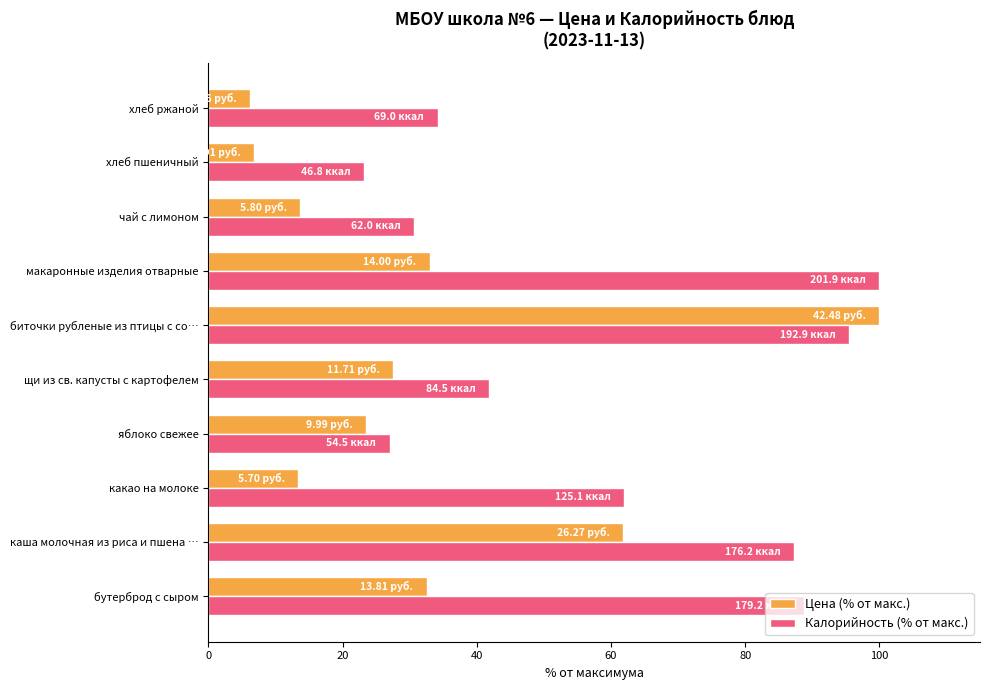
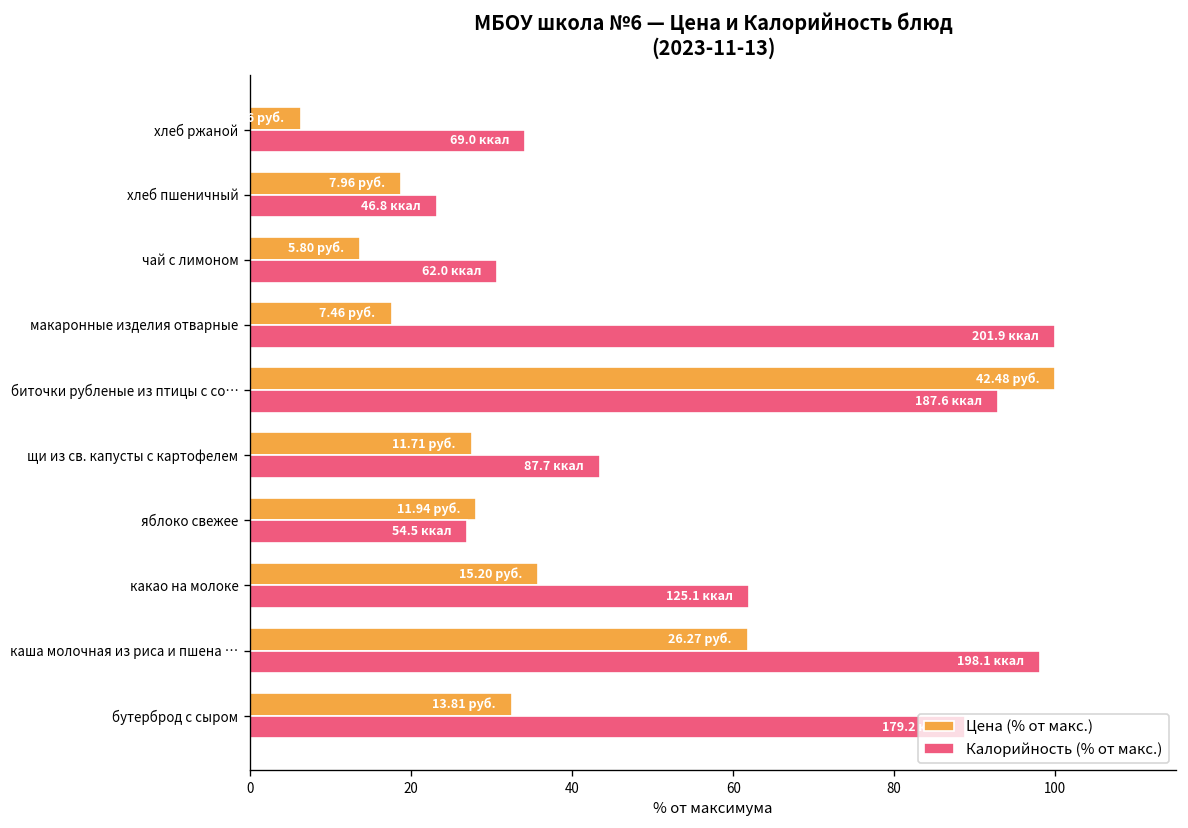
Цена (% от макс.), хлеб пшеничный: 2.91 -> 7.96
Цена (% от макс.), макаронные изделия отварные: 14.00 -> 7.46
Калорийность (% от макс.), биточки рубленые из птицы с со…: 192.9 -> 187.6
Калорийность (% от макс.), щи из св. капусты с картофелем: 84.5 -> 87.7
Цена (% от макс.), яблоко свежее: 9.99 -> 11.94
Цена (% от макс.), какао на молоке: 5.70 -> 15.20
Калорийность (% от макс.), каша молочная из риса и пшена …: 176.2 -> 198.1
